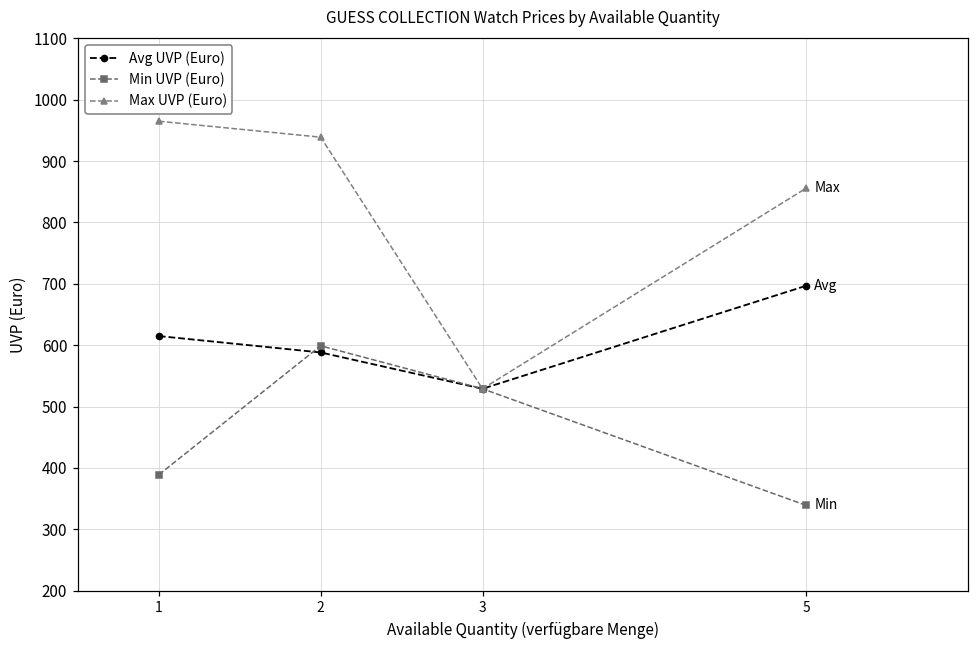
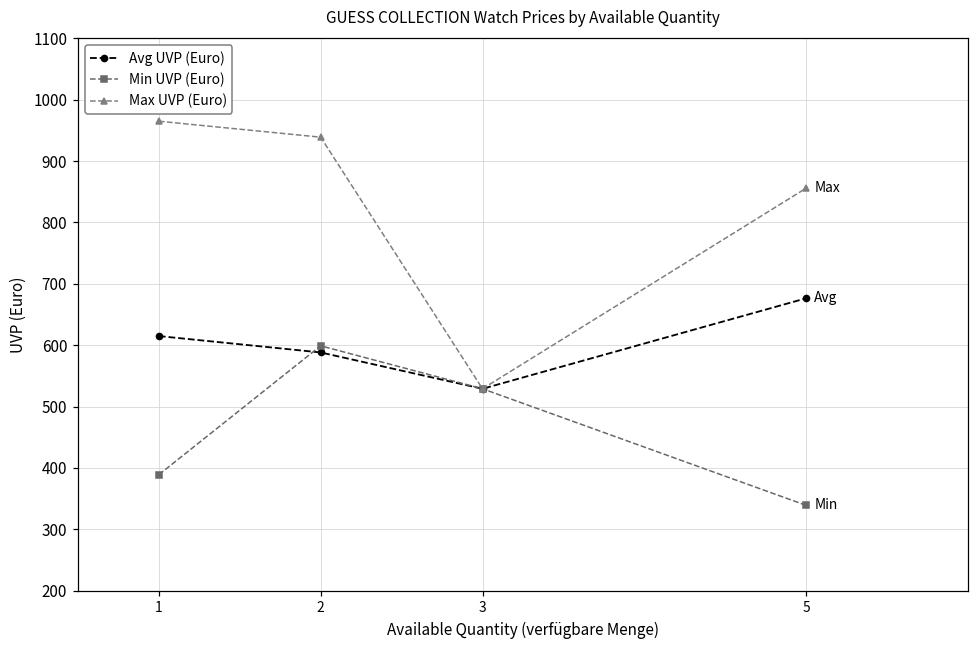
Avg UVP (Euro), 5: 700 -> 680
